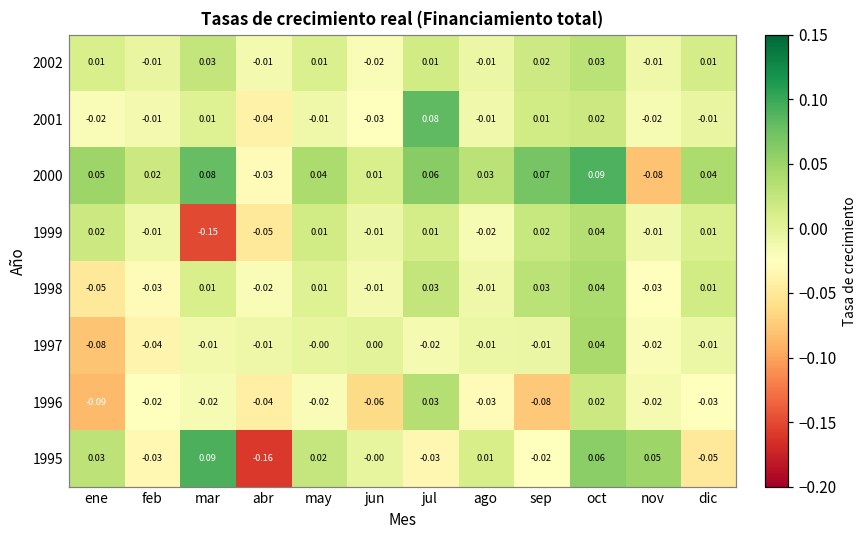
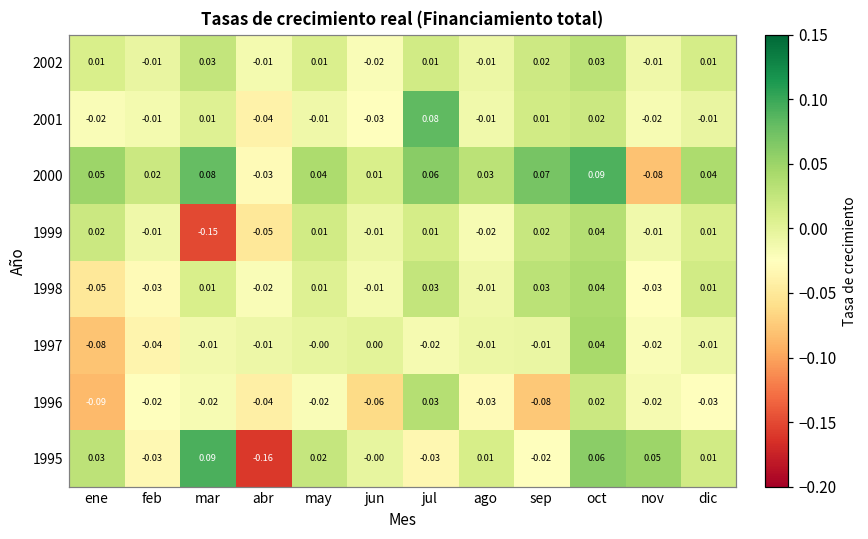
1995, dic: -0.05 -> 0.01
